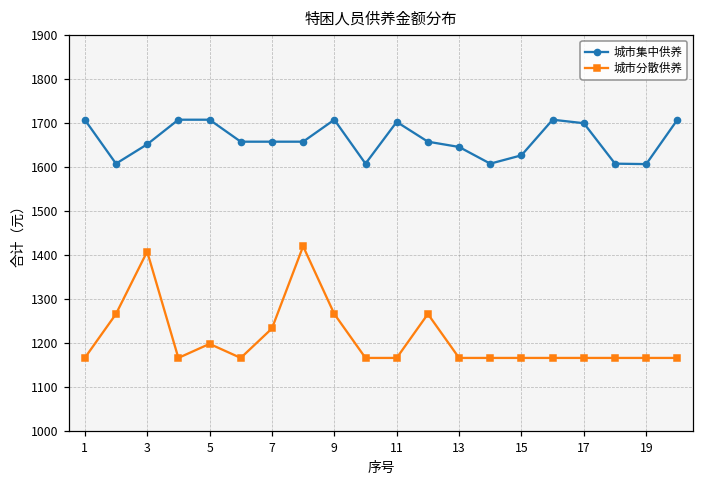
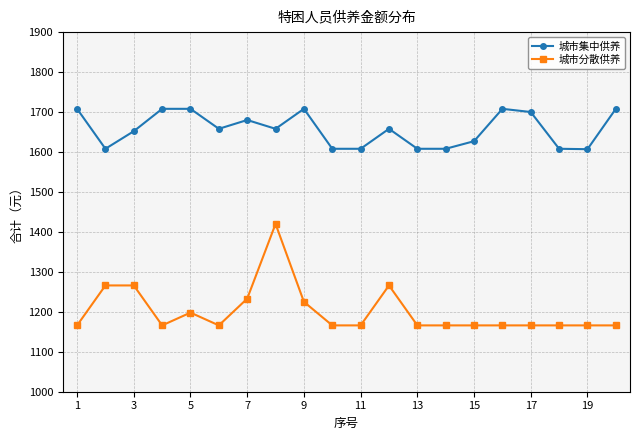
城市分散供养, 3: 1410 -> 1270
城市集中供养, 7: 1660 -> 1680
城市分散供养, 9: 1270 -> 1230
城市集中供养, 11: 1700 -> 1610
城市集中供养, 13: 1650 -> 1610
